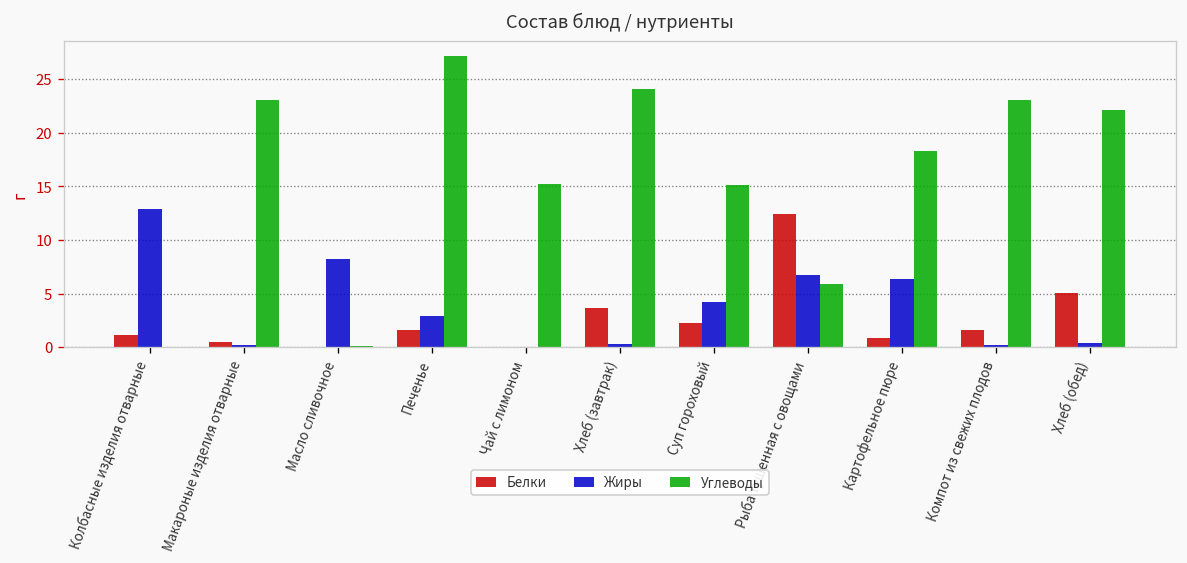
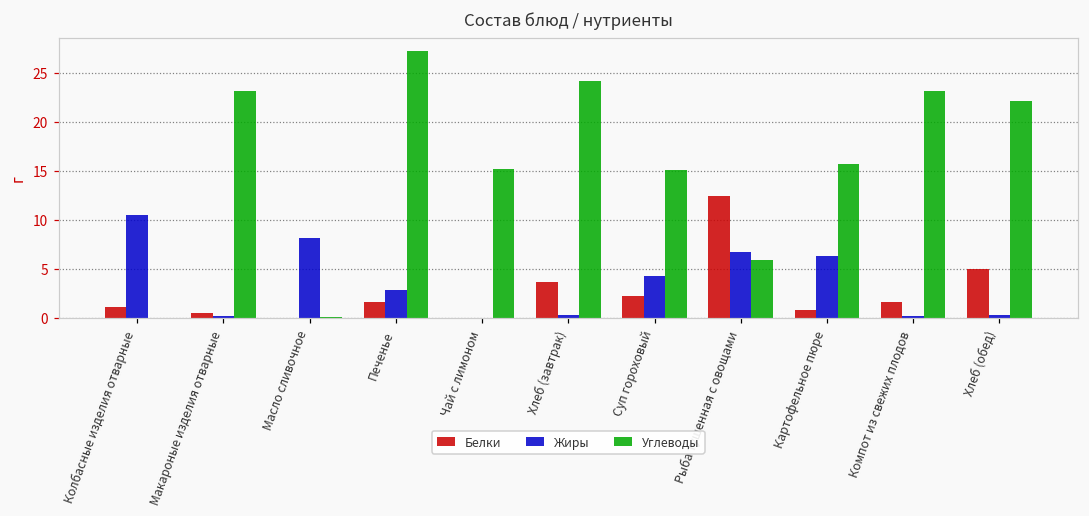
Жиры, Колбасные изделия отварные: 13 -> 11
Углеводы, Картофельное пюре: 18 -> 16
